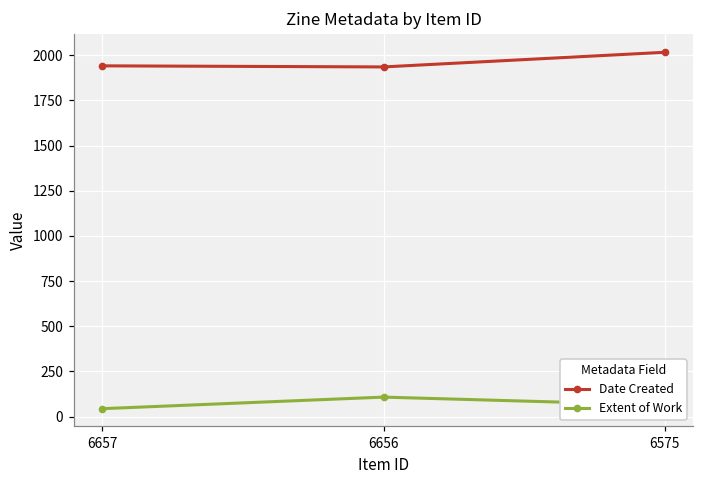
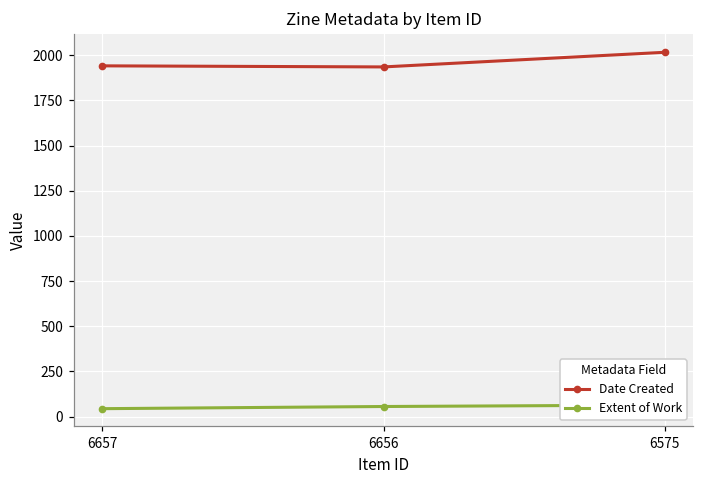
Extent of Work, 6656: 110 -> 60
